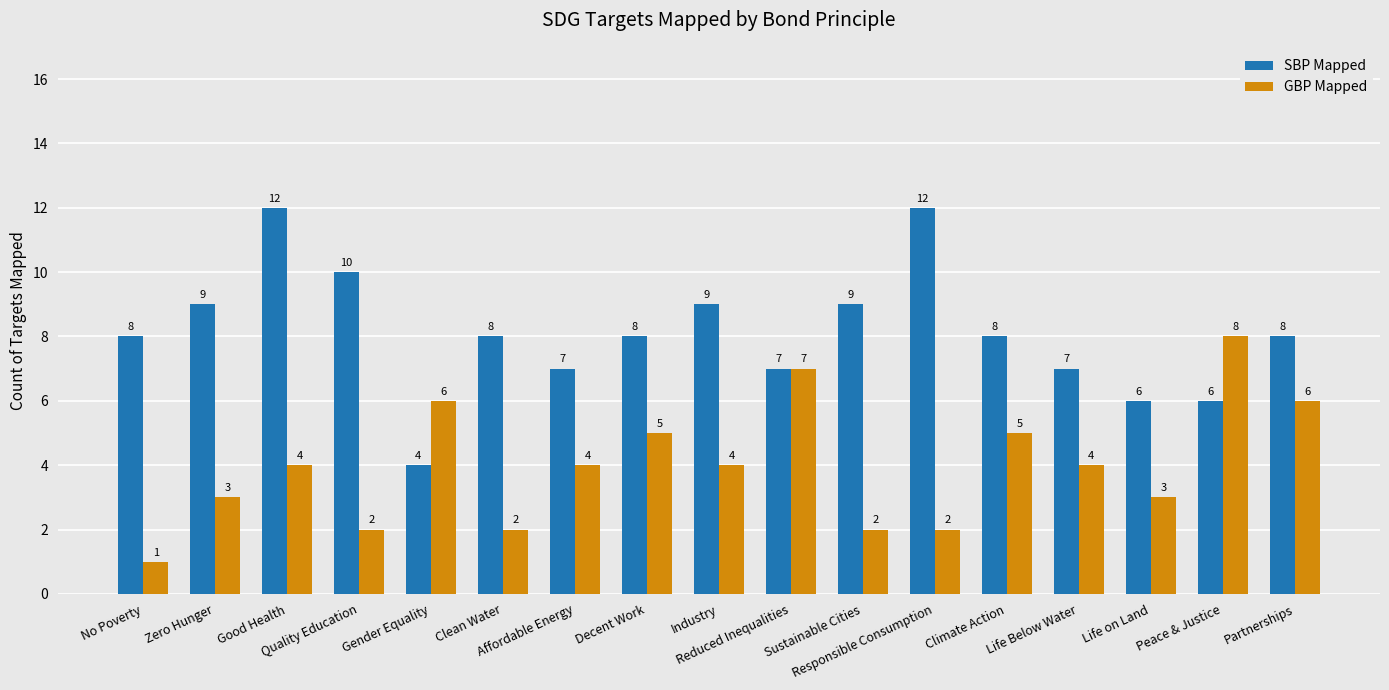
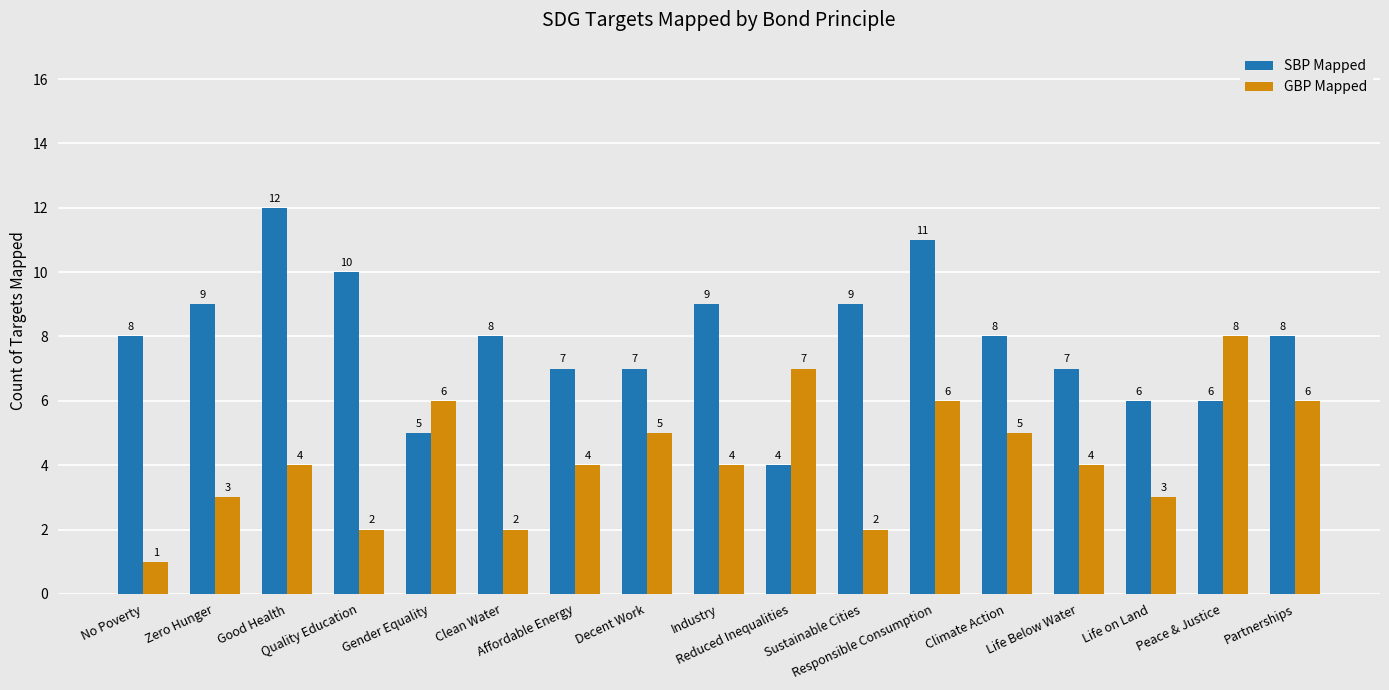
SBP Mapped, Gender Equality: 4 -> 5
SBP Mapped, Decent Work: 8 -> 7
SBP Mapped, Reduced Inequalities: 7 -> 4
SBP Mapped, Responsible Consumption: 12 -> 11
GBP Mapped, Responsible Consumption: 2 -> 6
